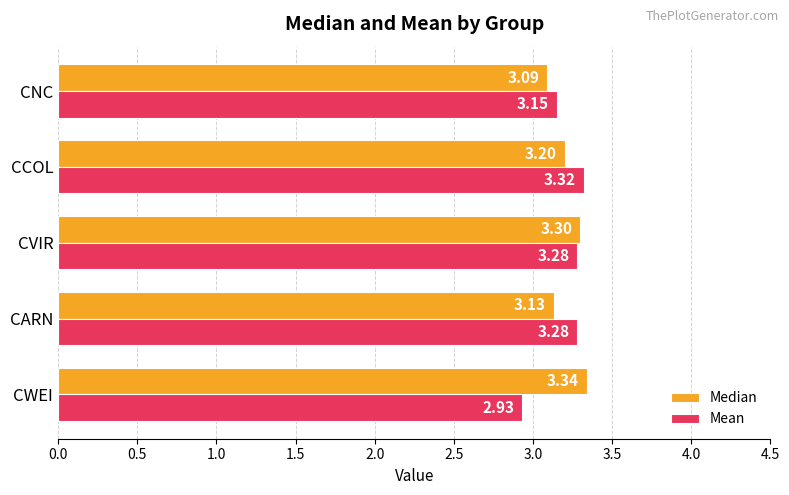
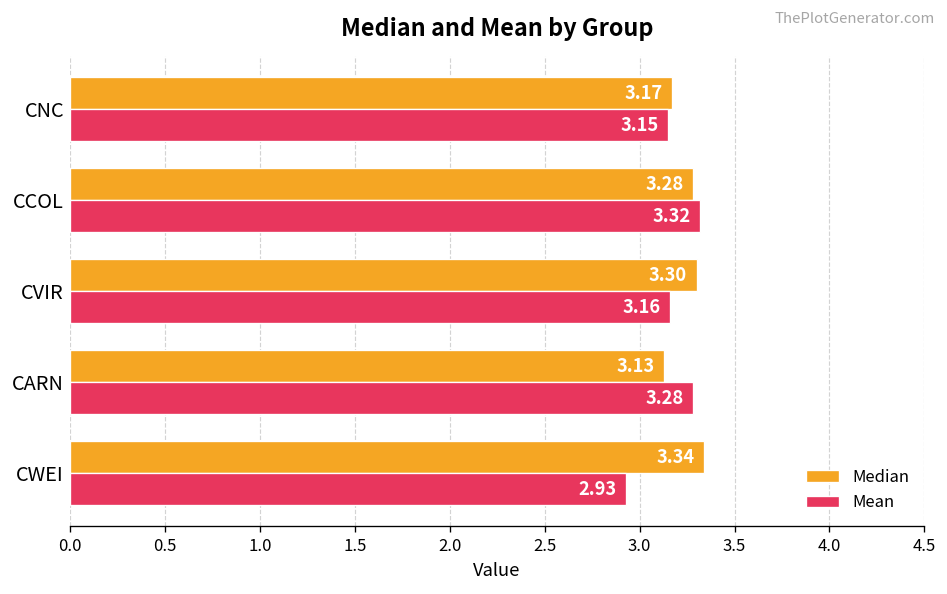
Median, CNC: 3.09 -> 3.17
Median, CCOL: 3.20 -> 3.28
Mean, CVIR: 3.28 -> 3.16
